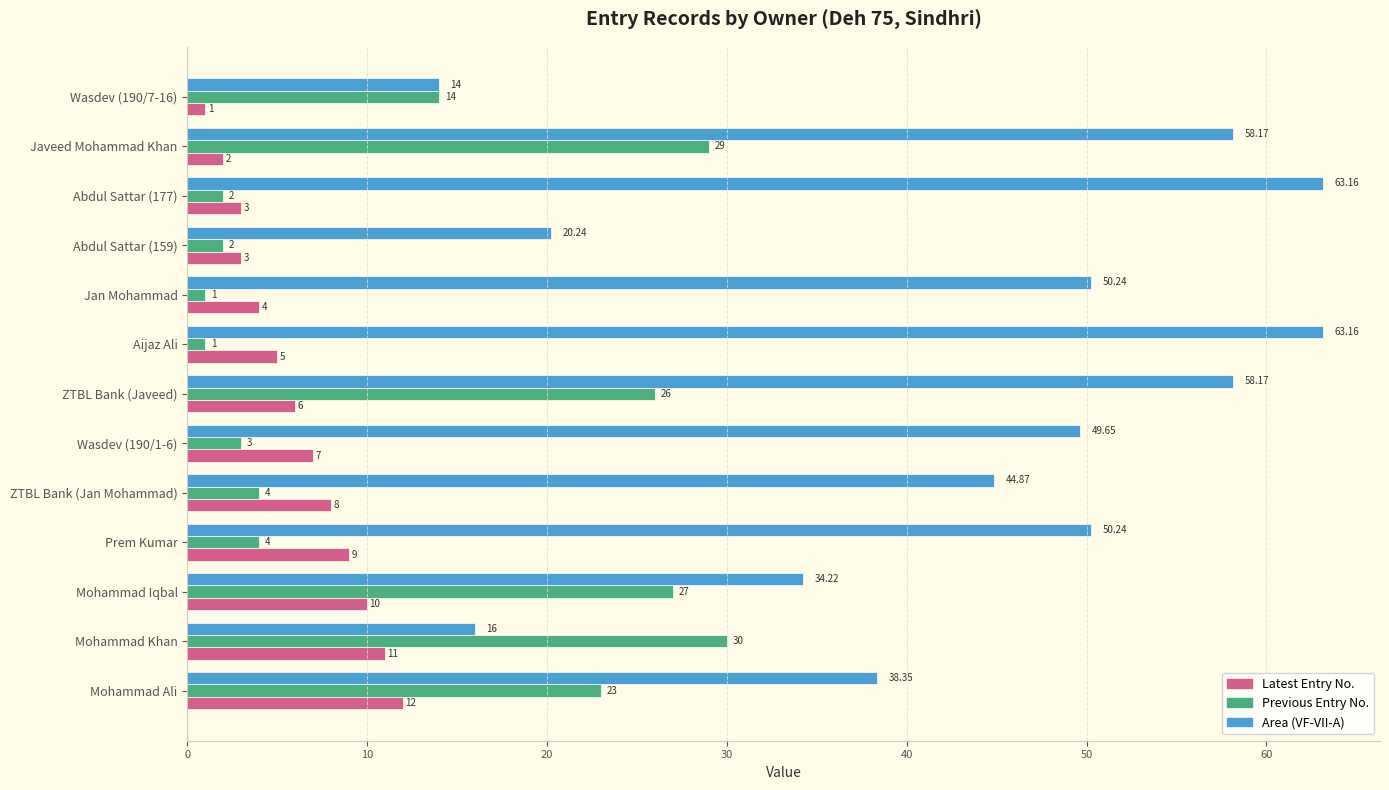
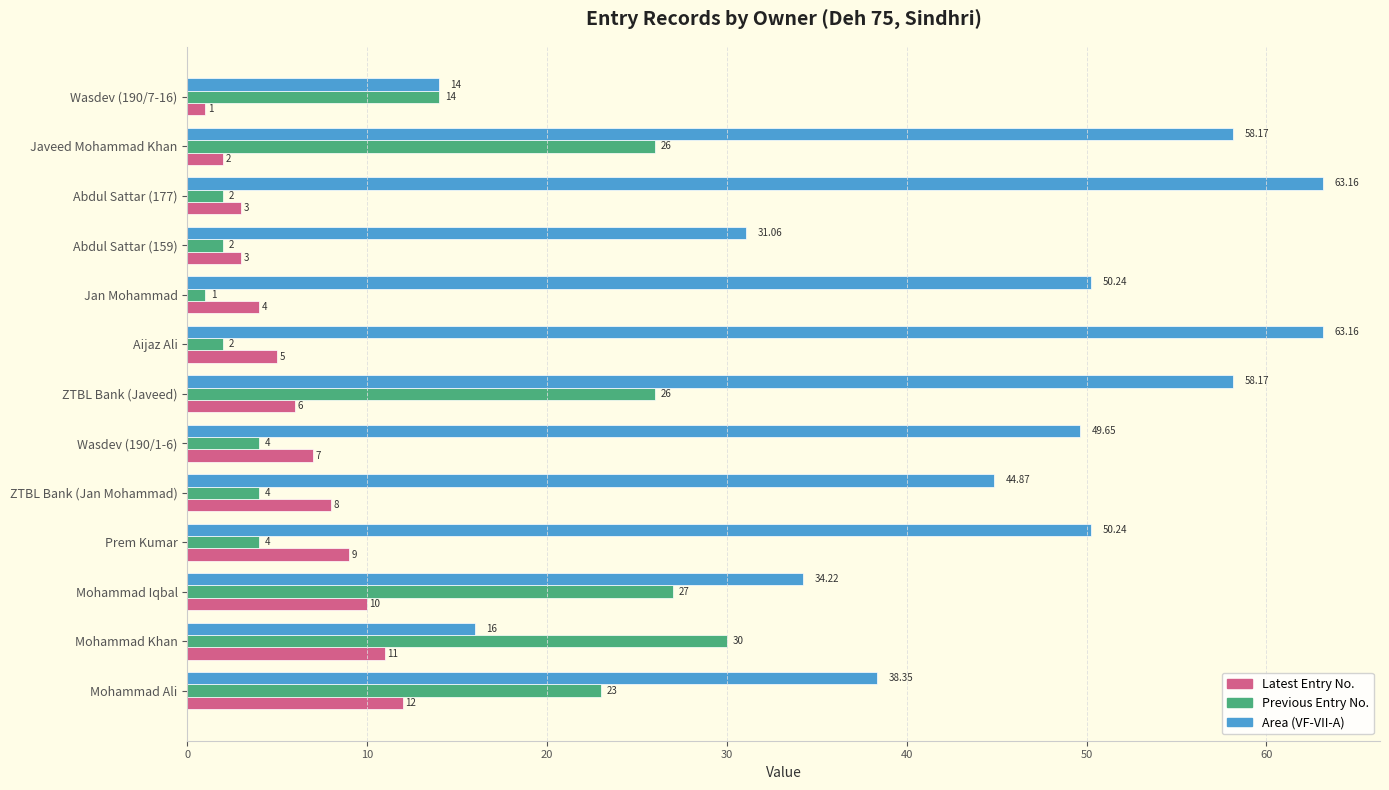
Previous Entry No., Javeed Mohammad Khan: 29 -> 26
Area (VF-VII-A), Abdul Sattar (159): 20.24 -> 31.06
Previous Entry No., Aijaz Ali: 1 -> 2
Previous Entry No., Wasdev (190/1-6): 3 -> 4
